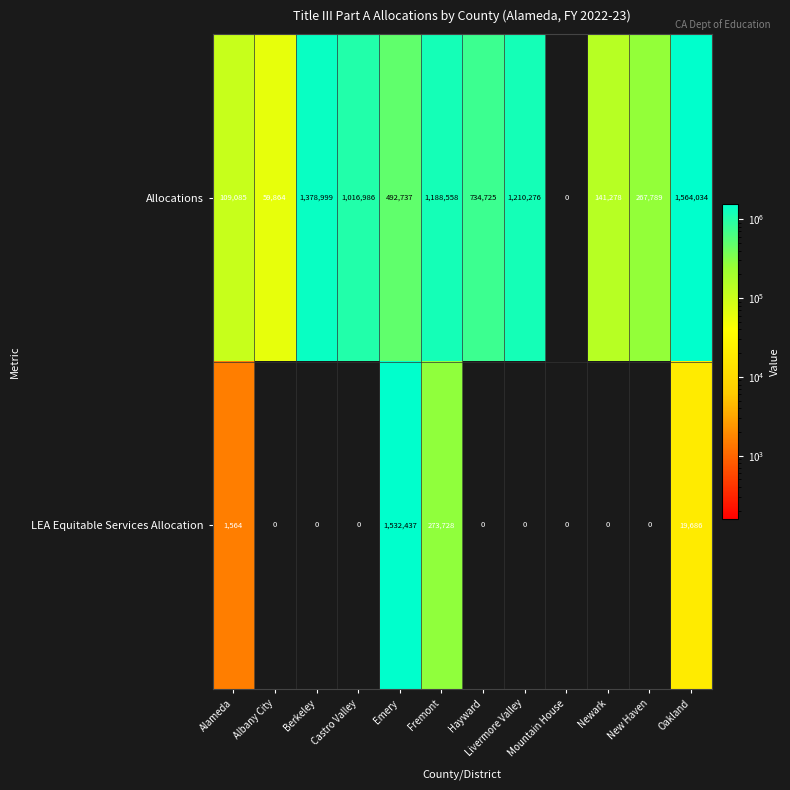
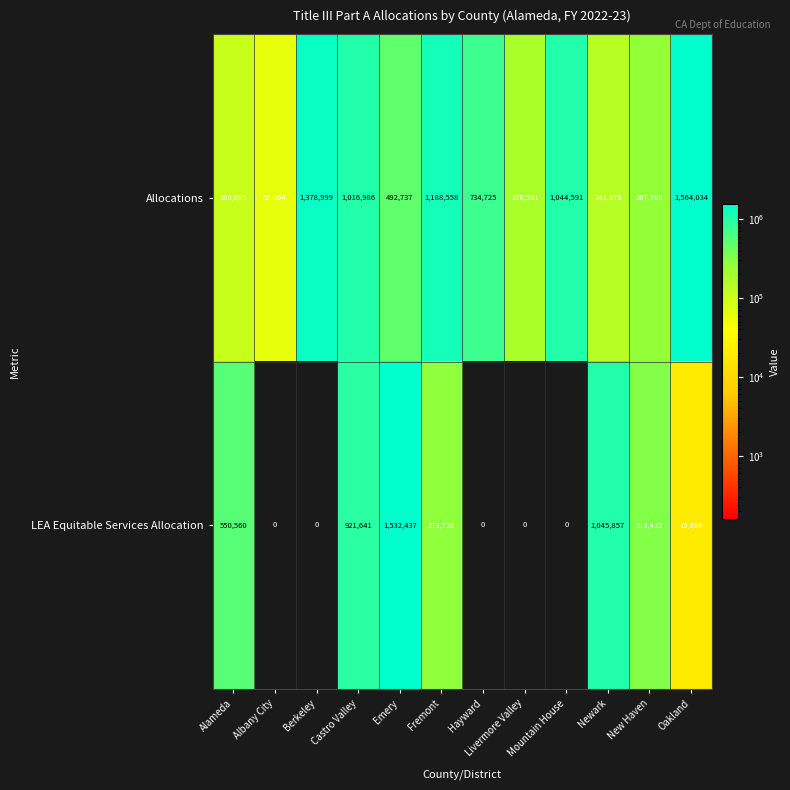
Allocations, Livermore Valley: 1,210,276 -> 176,531
Allocations, Mountain House: 0 -> 1,044,591
LEA Equitable Services Allocation, Alameda: 1,564 -> 550,560
LEA Equitable Services Allocation, Castro Valley: 0 -> 921,641
LEA Equitable Services Allocation, Newark: 0 -> 1,045,857
LEA Equitable Services Allocation, New Haven: 0 -> 313,432
